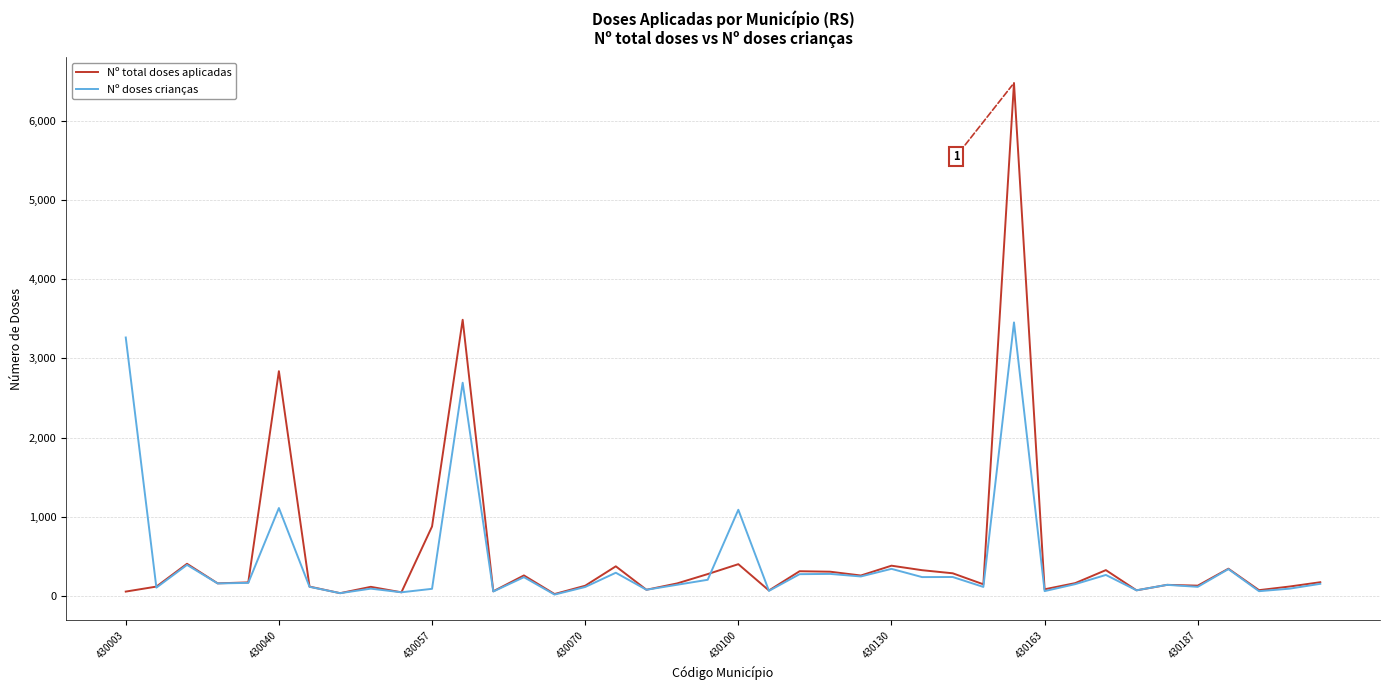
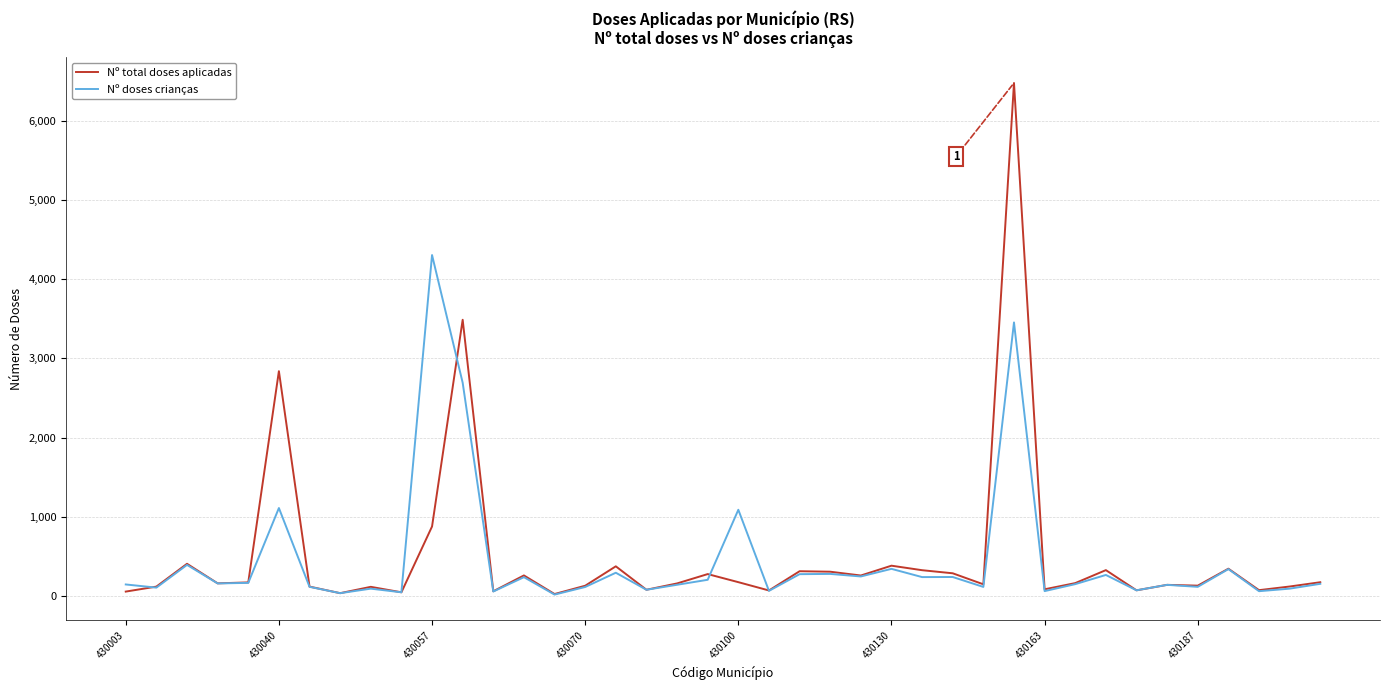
Nº doses crianças, 430003: 3,300 -> 100
Nº doses crianças, 430057: 100 -> 4,300
Nº total doses aplicadas, 430100: 400 -> 200
